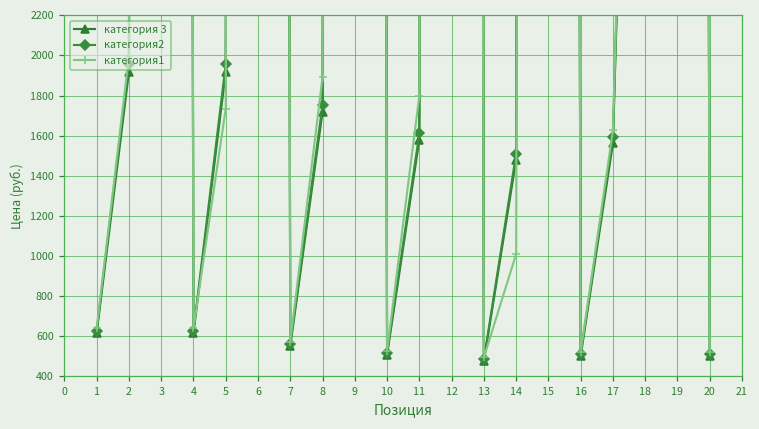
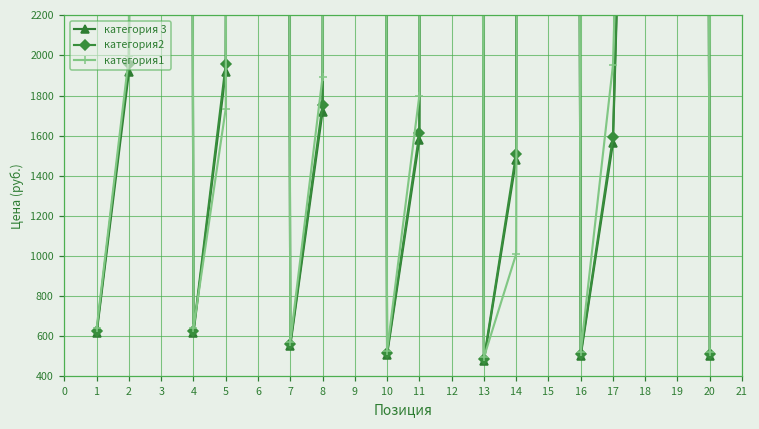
категория1, 17: 1630 -> 1950
